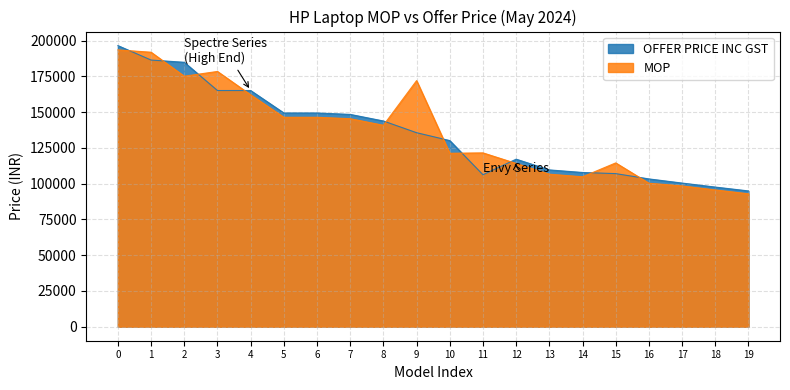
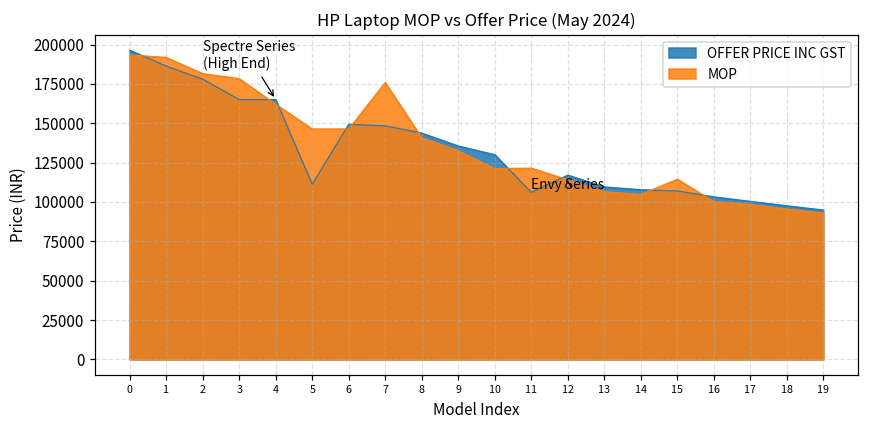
OFFER PRICE INC GST, 2: 185000 -> 178000
MOP, 2: 175000 -> 182000
OFFER PRICE INC GST, 5: 149000 -> 111000
MOP, 7: 145000 -> 176000
MOP, 9: 172000 -> 133000
